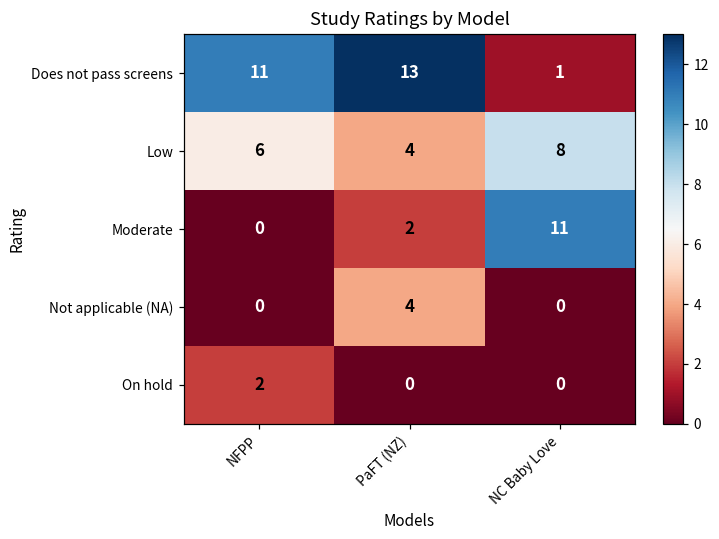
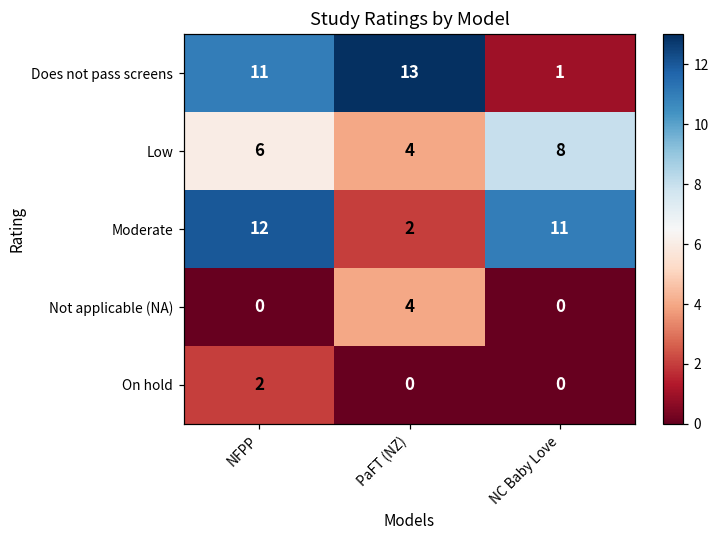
Moderate, NFPP: 0 -> 12
